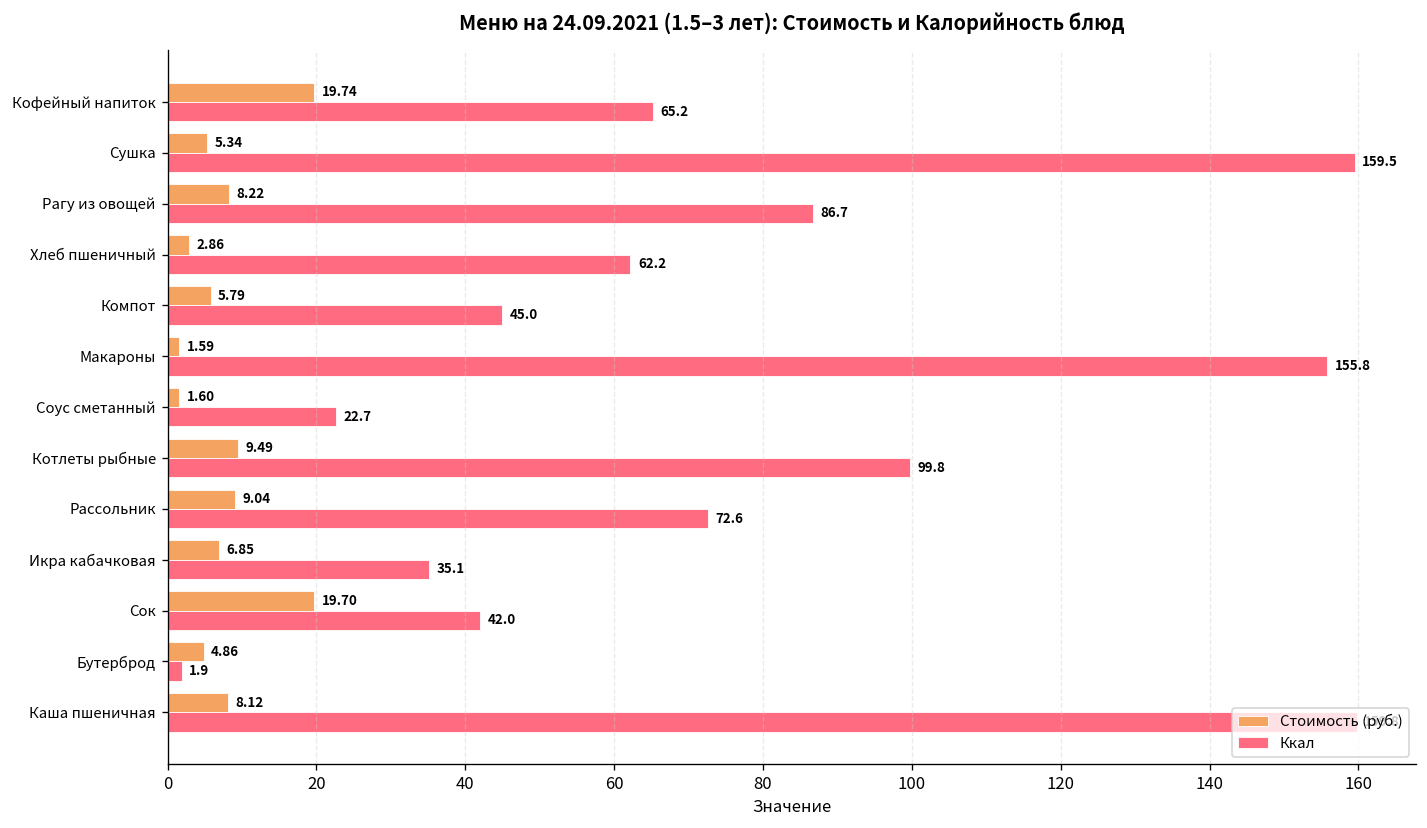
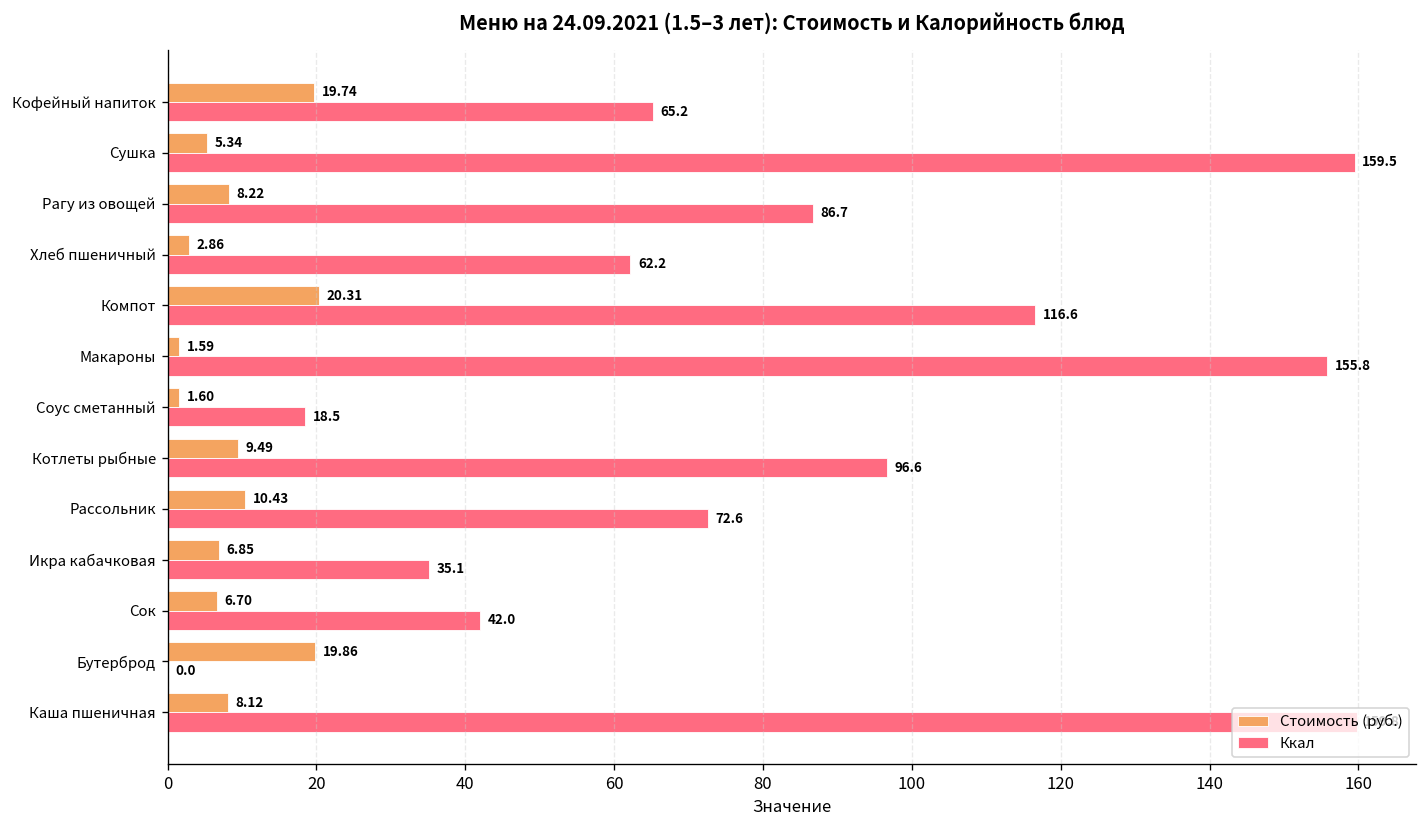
Стоимость (руб.), Компот: 5.79 -> 20.31
Ккал, Компот: 45.0 -> 116.6
Ккал, Соус сметанный: 22.7 -> 18.5
Ккал, Котлеты рыбные: 99.8 -> 96.6
Стоимость (руб.), Рассольник: 9.04 -> 10.43
Стоимость (руб.), Сок: 19.70 -> 6.70
Стоимость (руб.), Бутерброд: 4.86 -> 19.86
Ккал, Бутерброд: 1.9 -> 0.0
